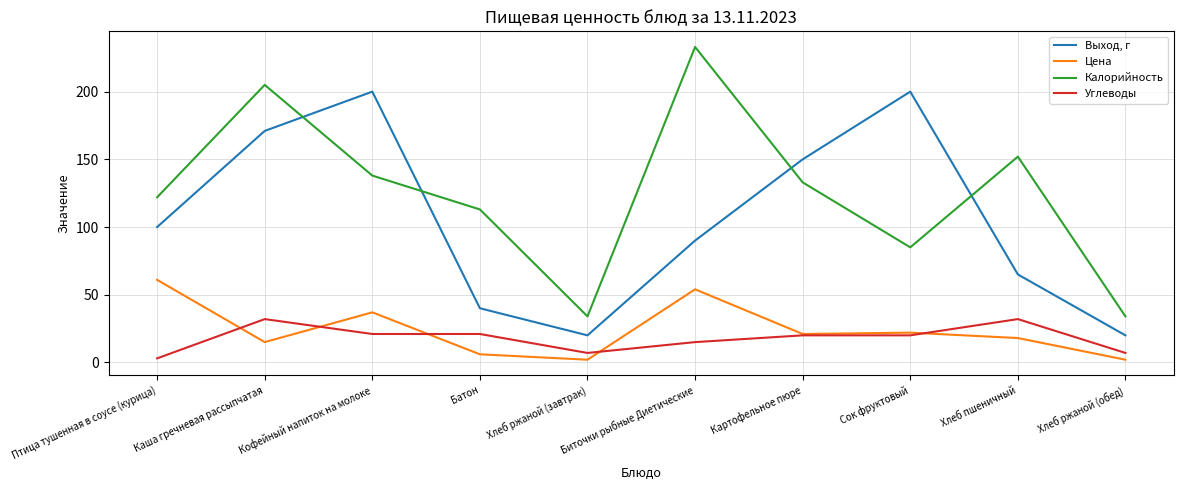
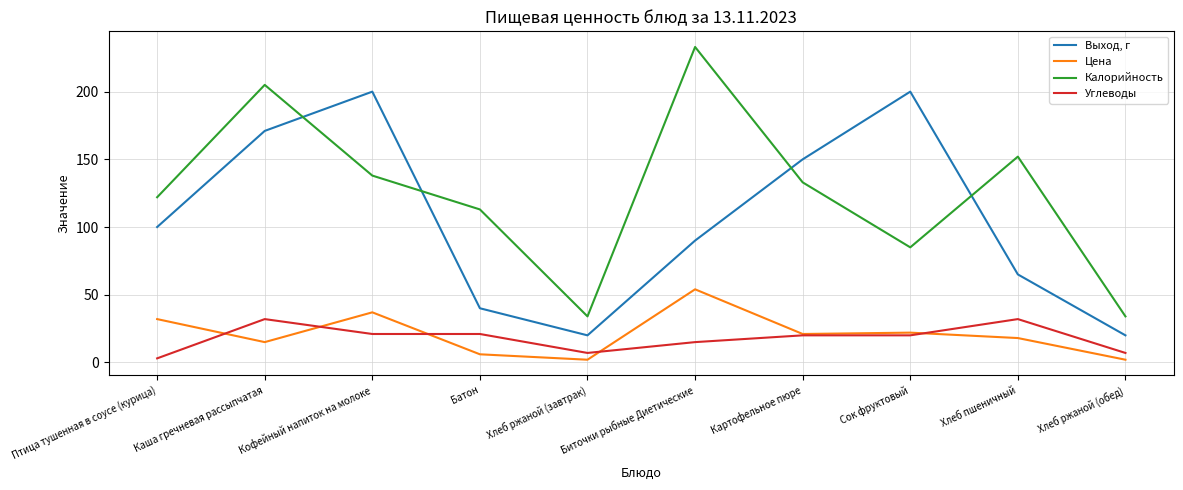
Цена, Птица тушенная в соусе (курица): 61 -> 32
